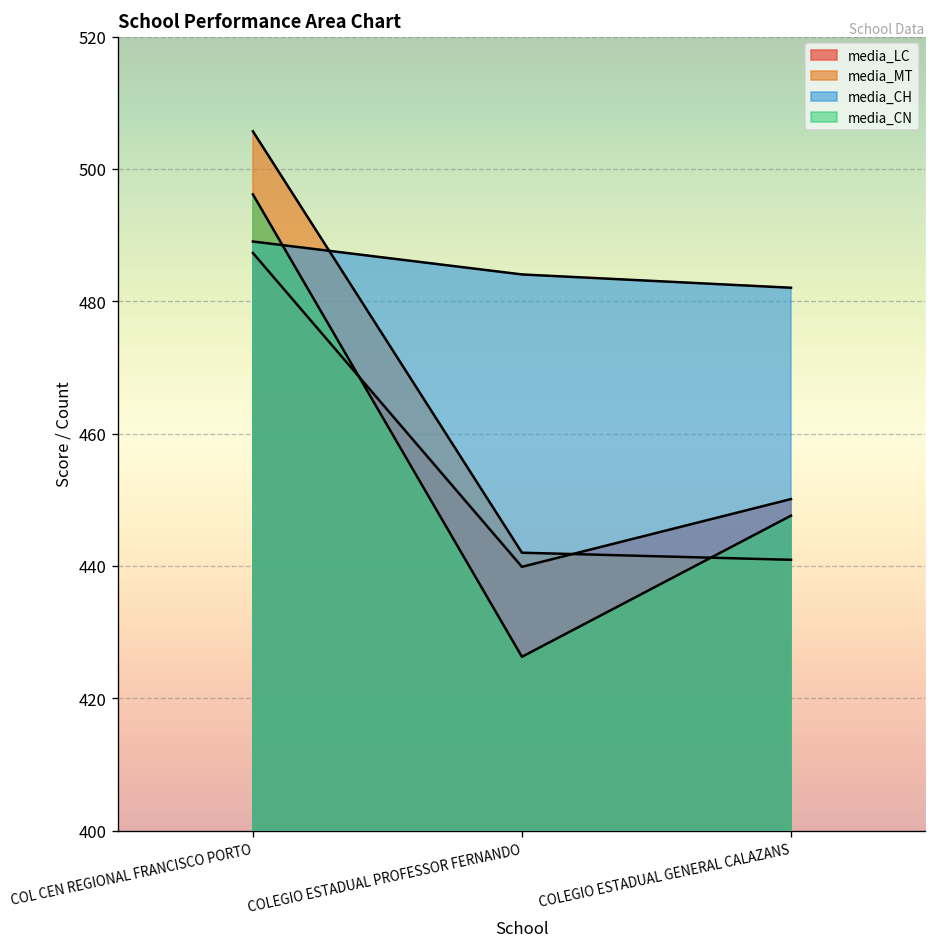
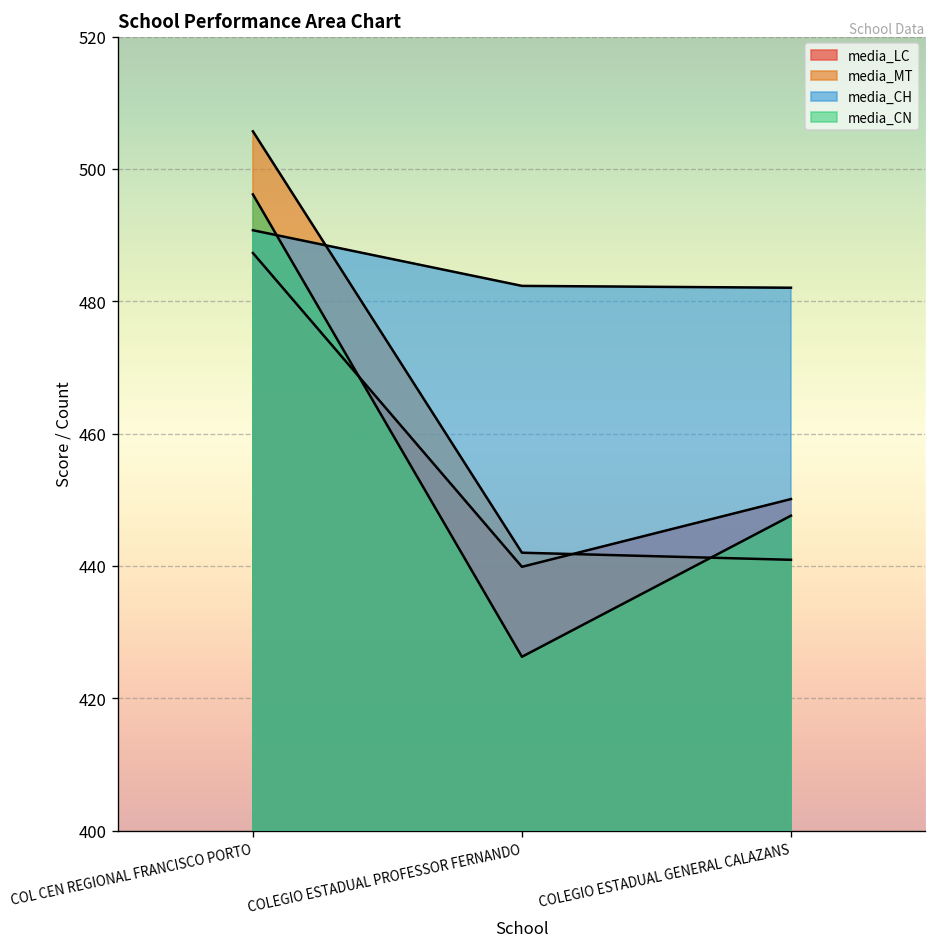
media_CH, COL CEN REGIONAL FRANCISCO PORTO: 489 -> 491
media_CH, COLEGIO ESTADUAL PROFESSOR FERNANDO: 484 -> 482
